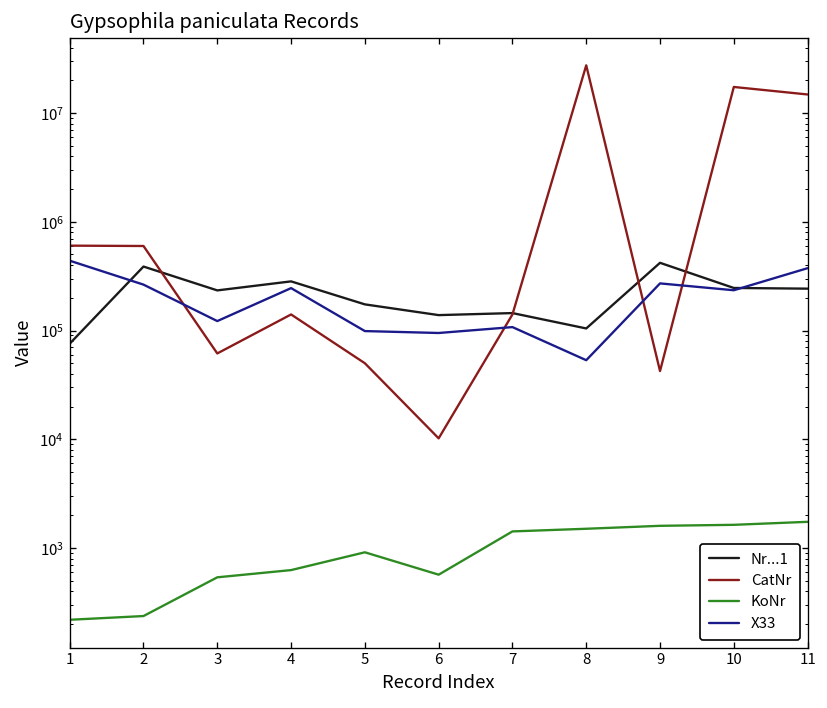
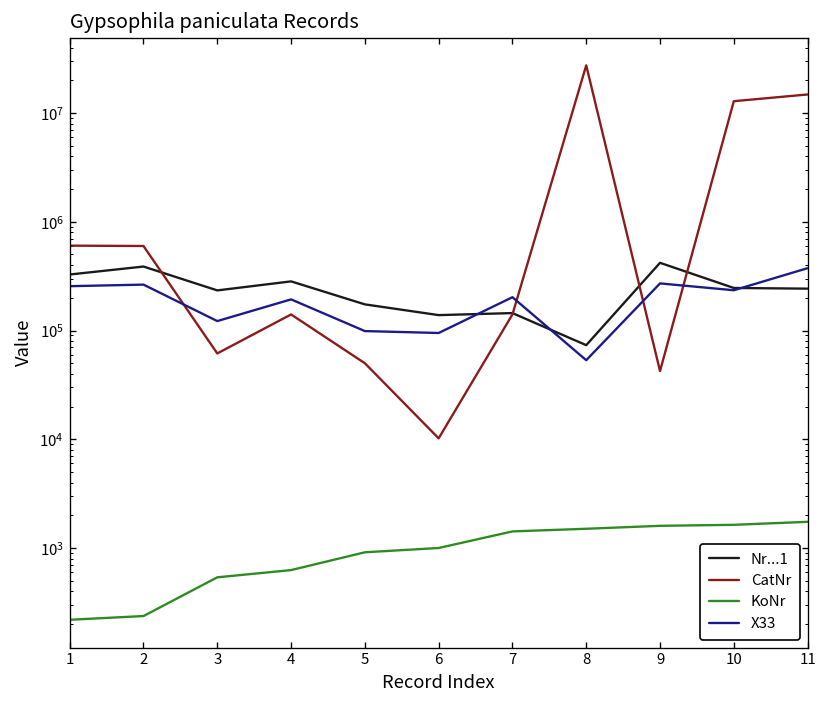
Nr...1, 1: 80000 -> 330000
X33, 1: 400000 -> 260000
X33, 4: 250000 -> 190000
KoNr, 6: 600 -> 1000
X33, 7: 110000 -> 200000
Nr...1, 8: 100000 -> 70000
CatNr, 10: 17000000 -> 13000000
